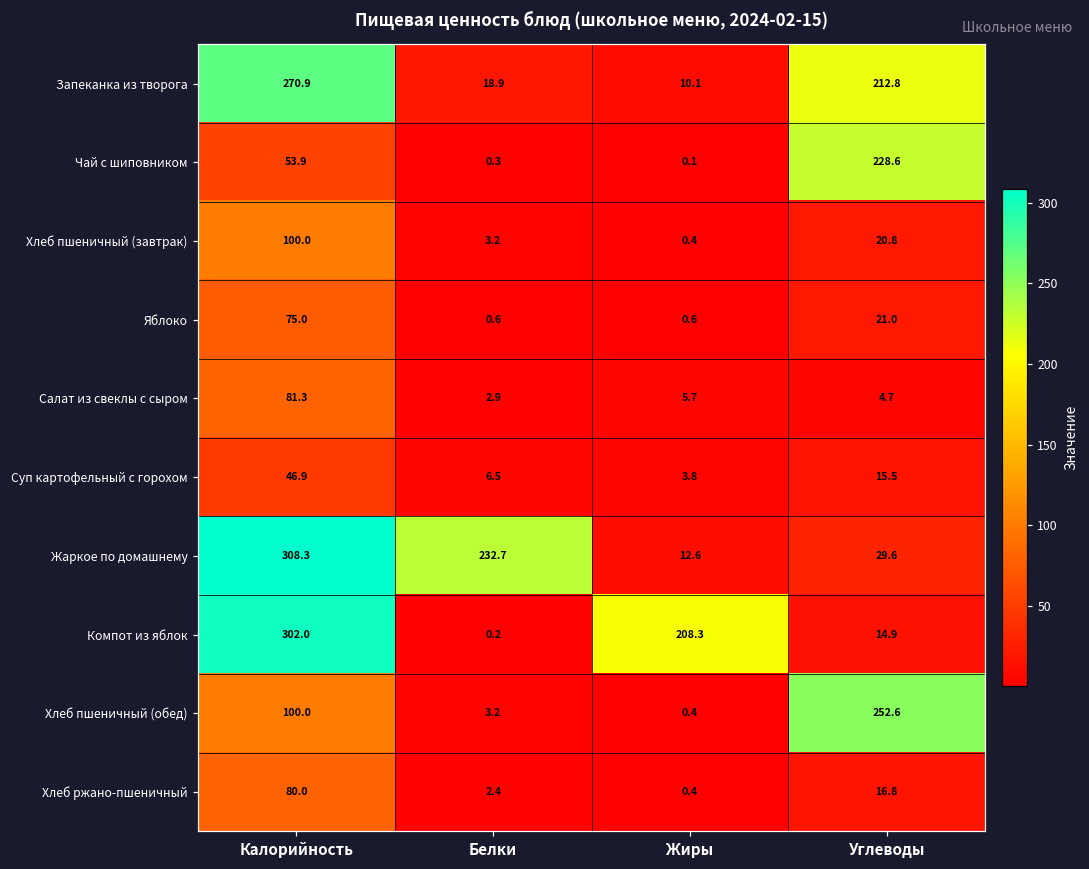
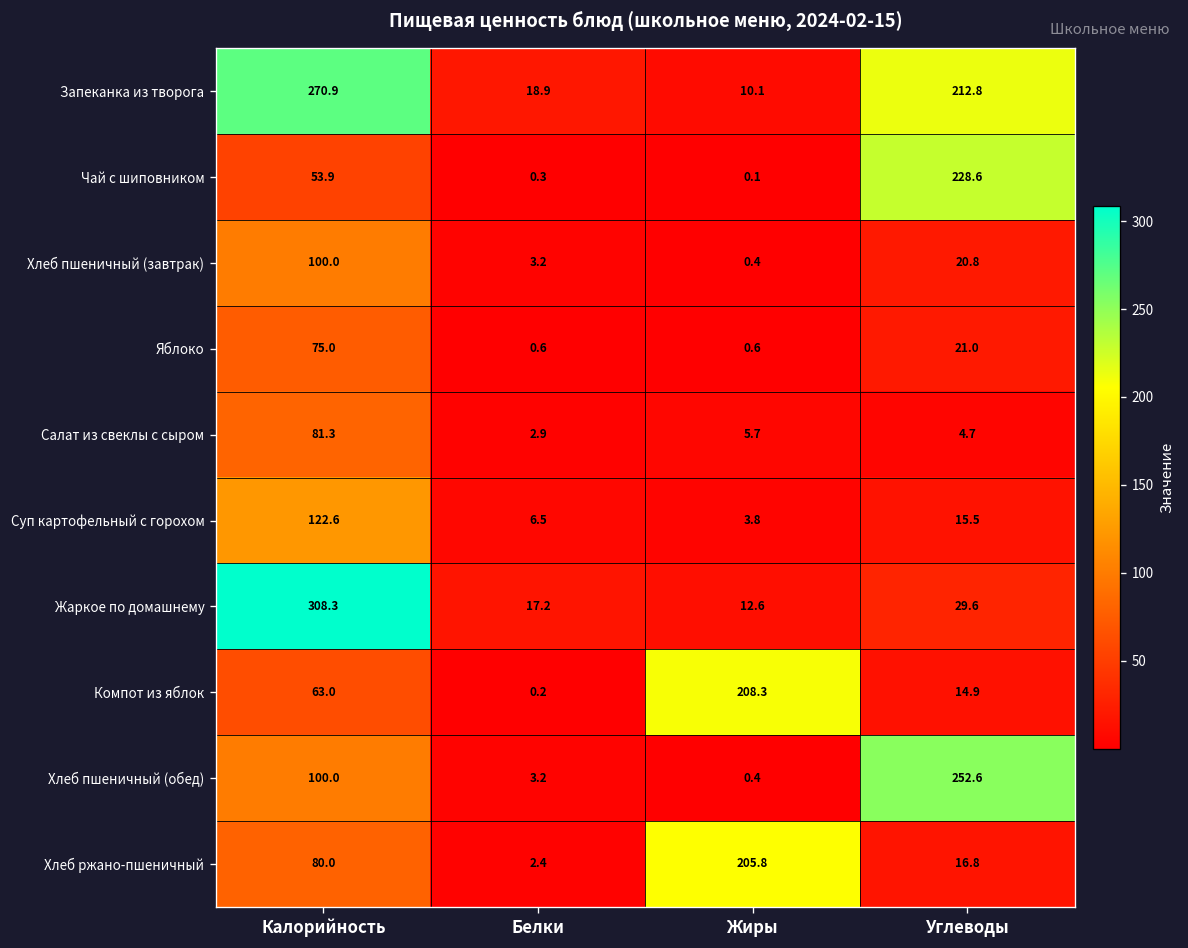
Суп картофельный с горохом, Калорийность: 46.9 -> 122.6
Жаркое по домашнему, Белки: 232.7 -> 17.2
Компот из яблок, Калорийность: 302.0 -> 63.0
Хлеб ржано-пшеничный, Жиры: 0.4 -> 205.8
